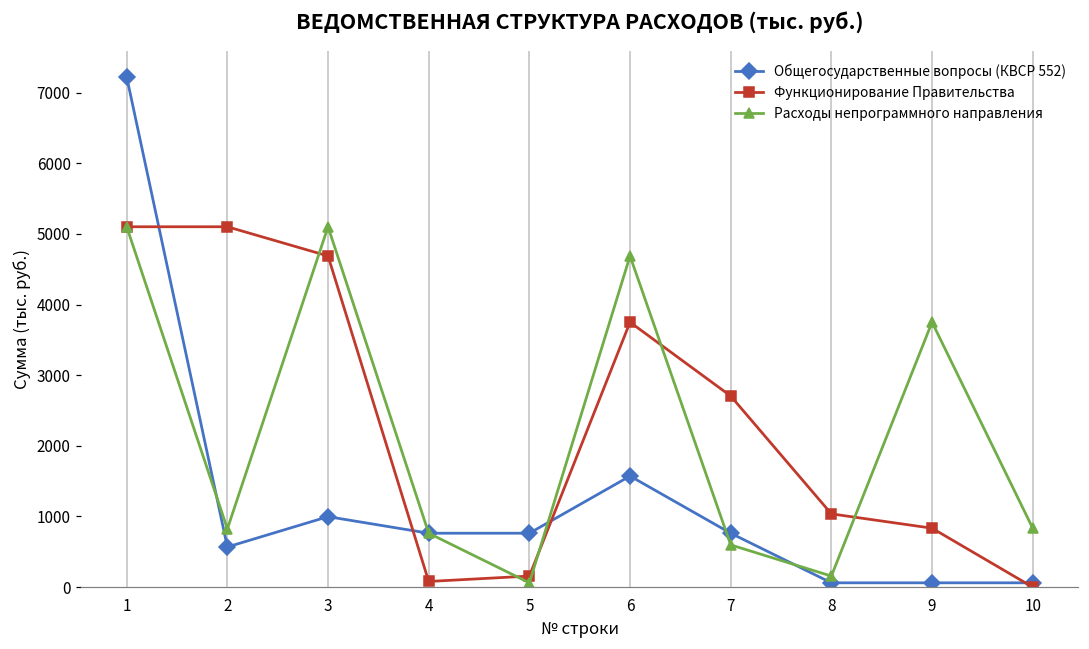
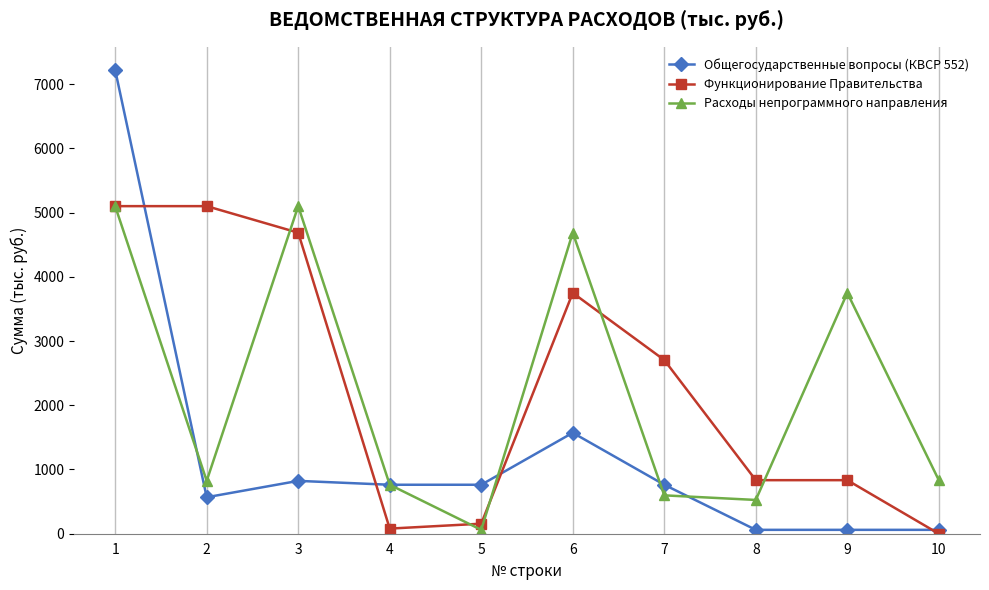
Общегосударственные вопросы (КВСР 552), 3: 1000 -> 800
Функционирование Правительства, 8: 1000 -> 800
Расходы непрограммного направления, 8: 200 -> 500
